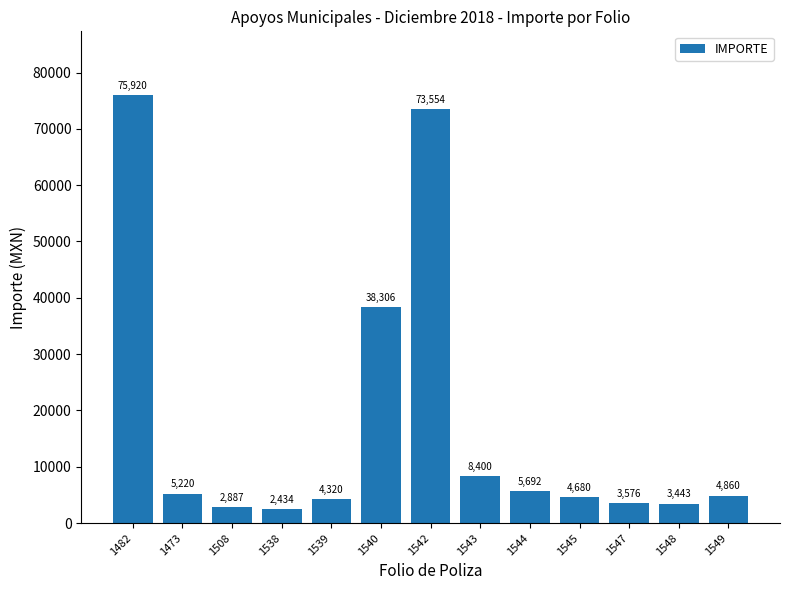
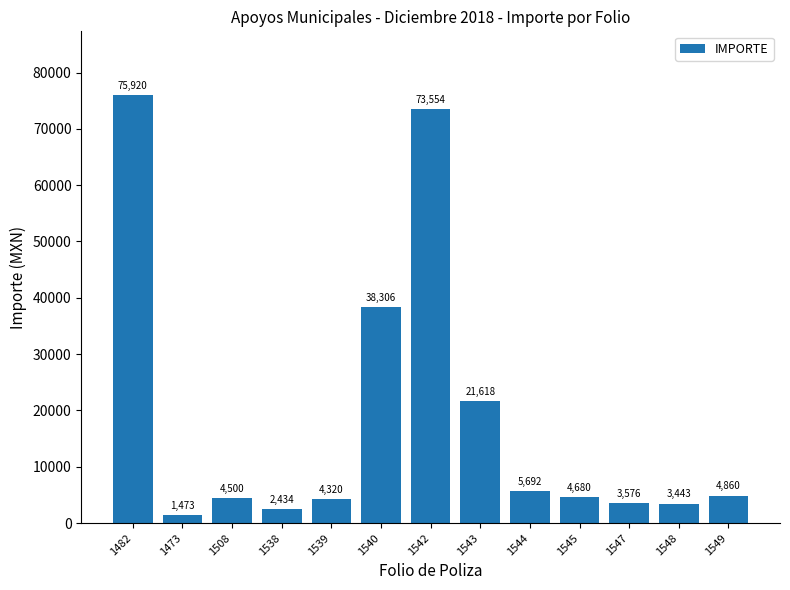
1473: 5,220 -> 1,473
1508: 2,887 -> 4,500
1543: 8,400 -> 21,618
